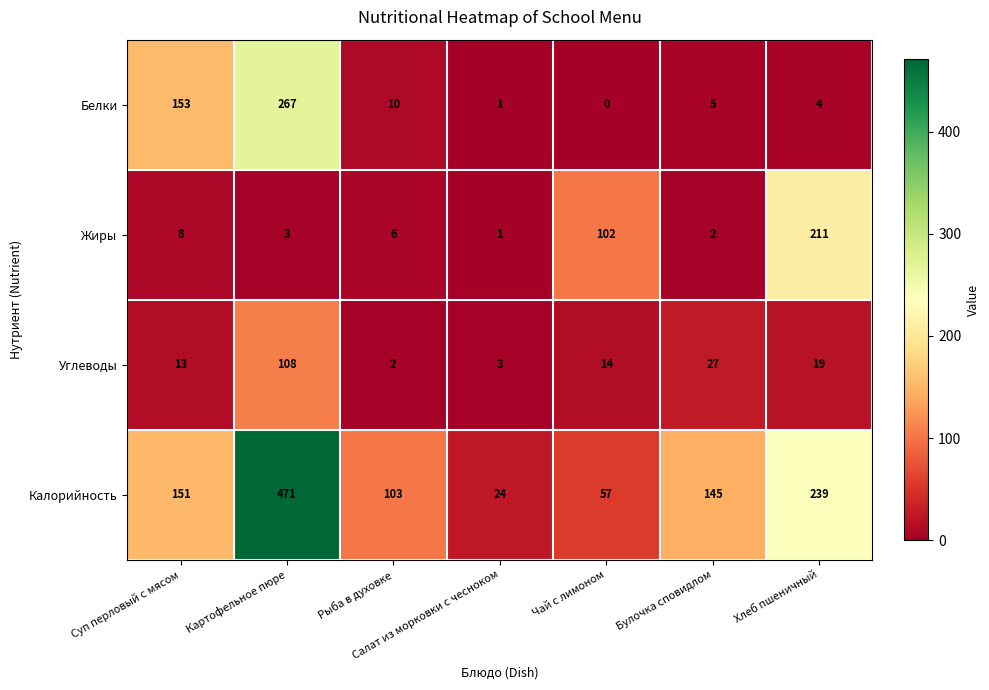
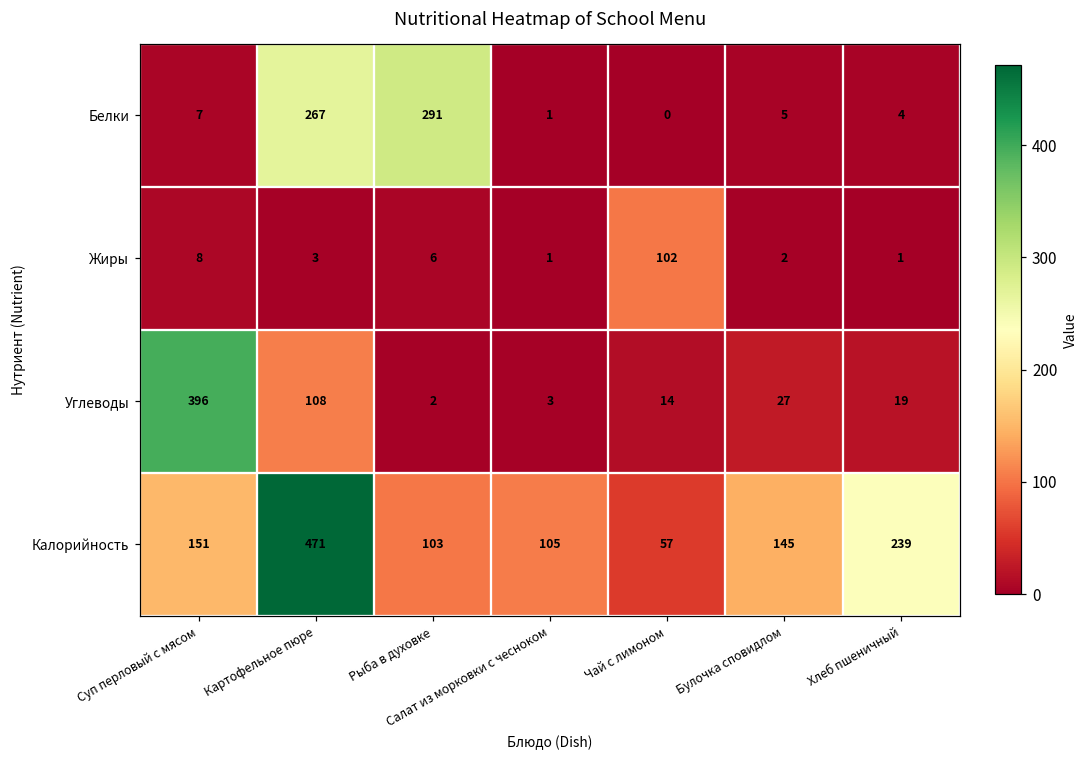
Белки, Суп перловый с мясом: 153 -> 7
Белки, Рыба в духовке: 10 -> 291
Жиры, Хлеб пшеничный: 211 -> 1
Углеводы, Суп перловый с мясом: 13 -> 396
Калорийность, Салат из морковки с чесноком: 24 -> 105
